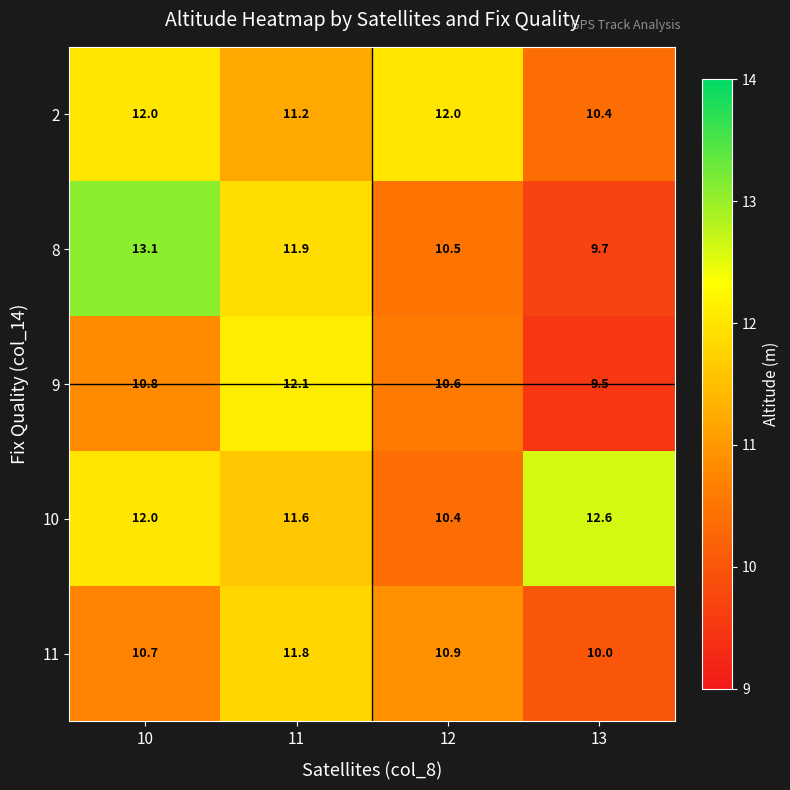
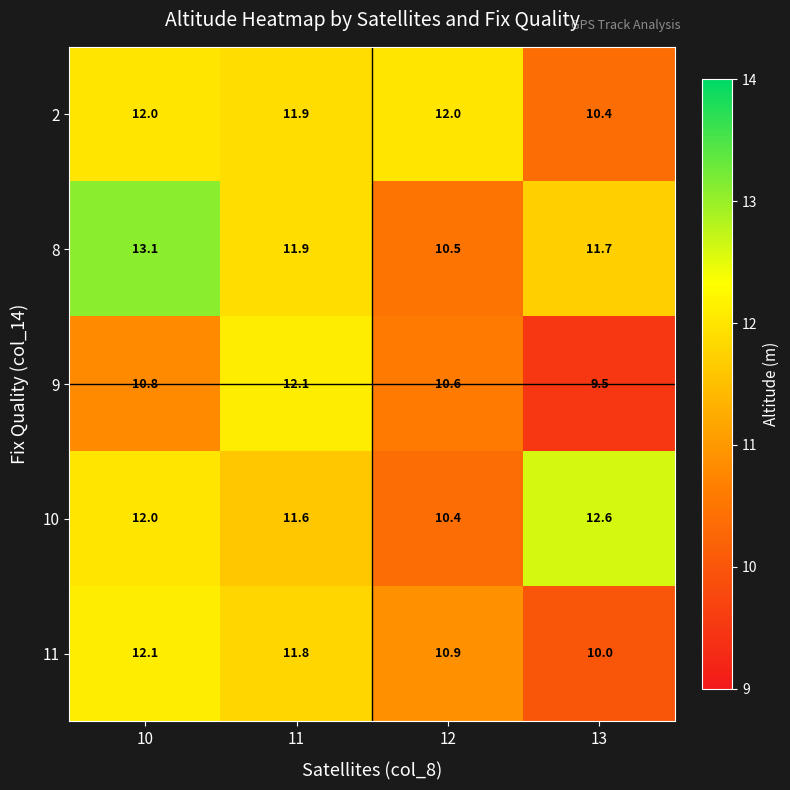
2, 11: 11.2 -> 11.9
8, 13: 9.7 -> 11.7
11, 10: 10.7 -> 12.1
